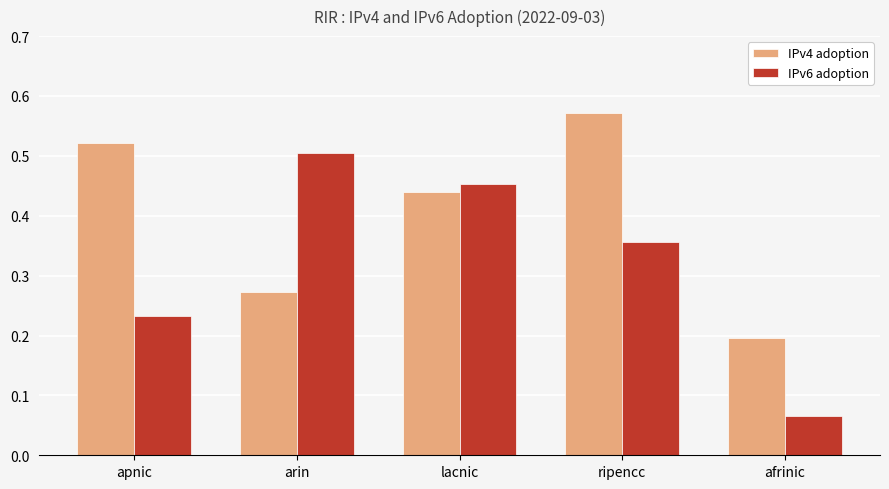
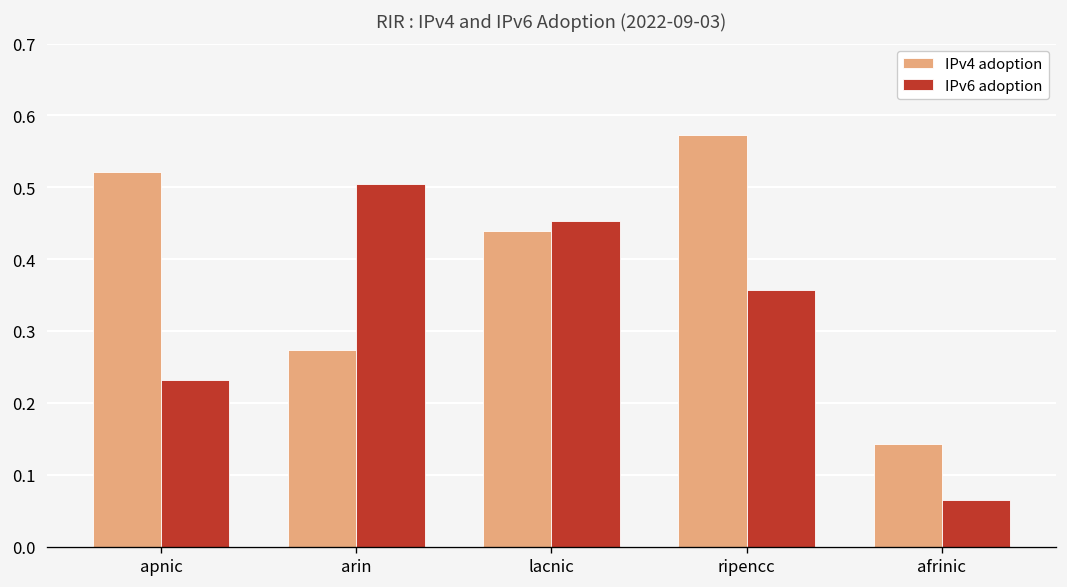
IPv4 adoption, afrinic: 0.20 -> 0.14
